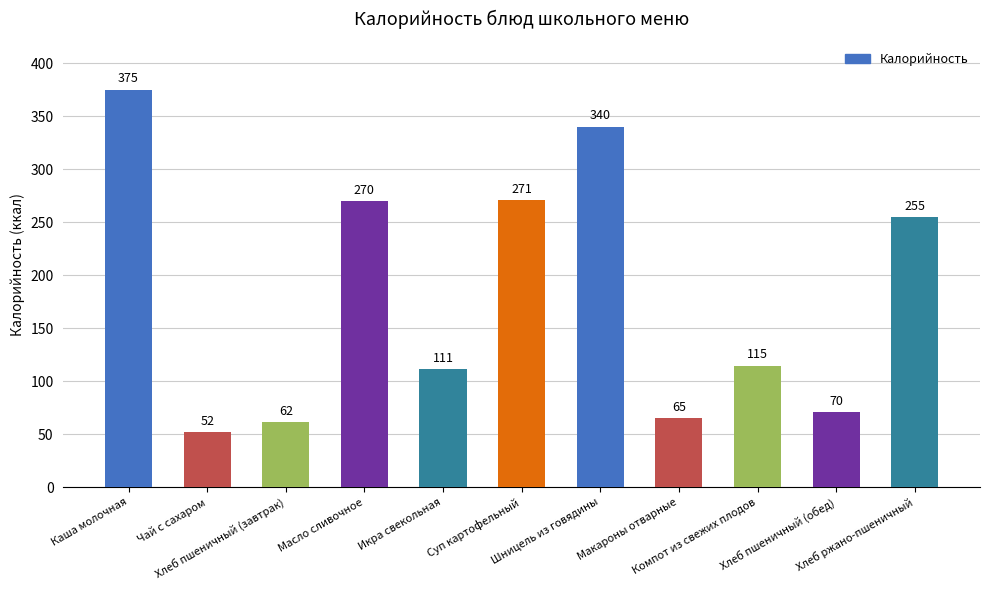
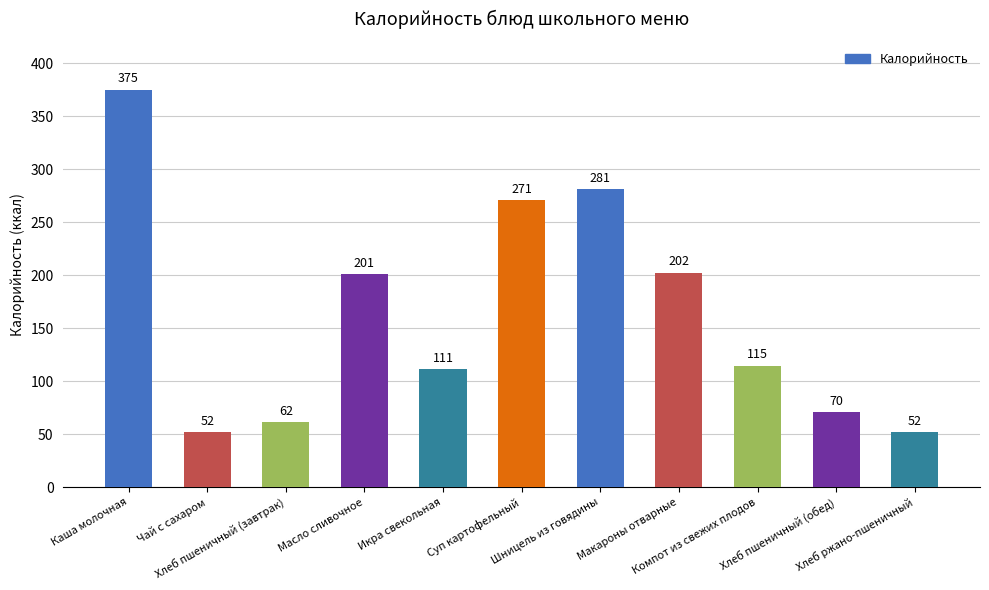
Масло сливочное: 270 -> 201
Шницель из говядины: 340 -> 281
Макароны отварные: 65 -> 202
Хлеб ржано-пшеничный: 255 -> 52
